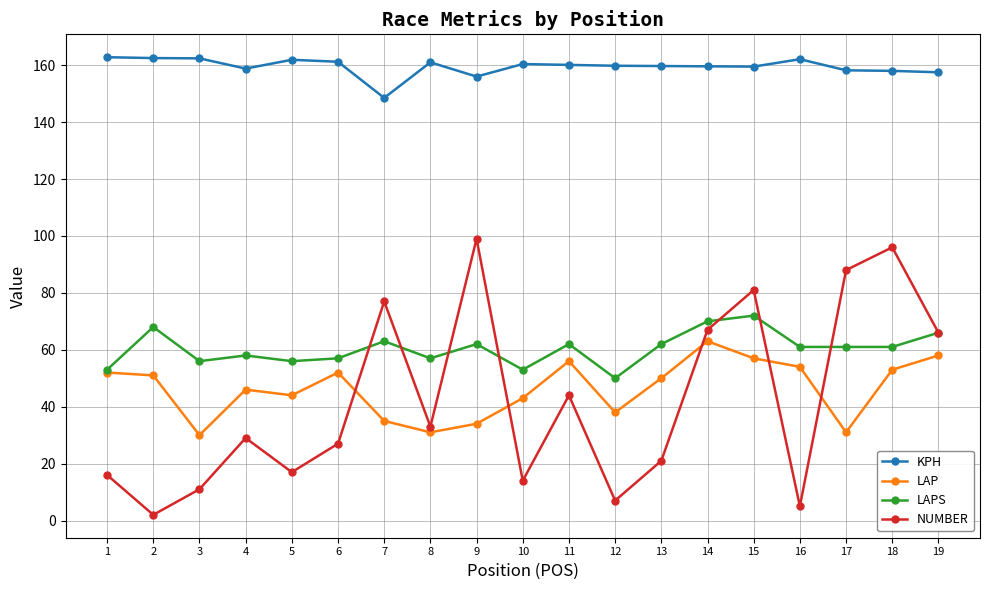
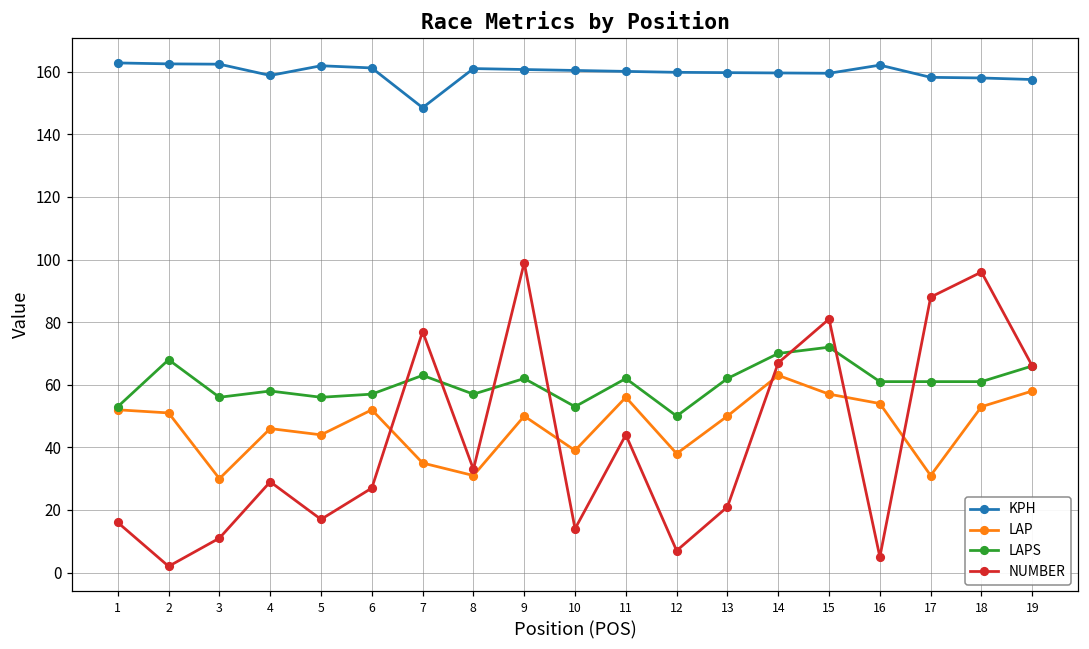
KPH, 9: 156 -> 161
LAP, 9: 34 -> 50
LAP, 10: 43 -> 39
